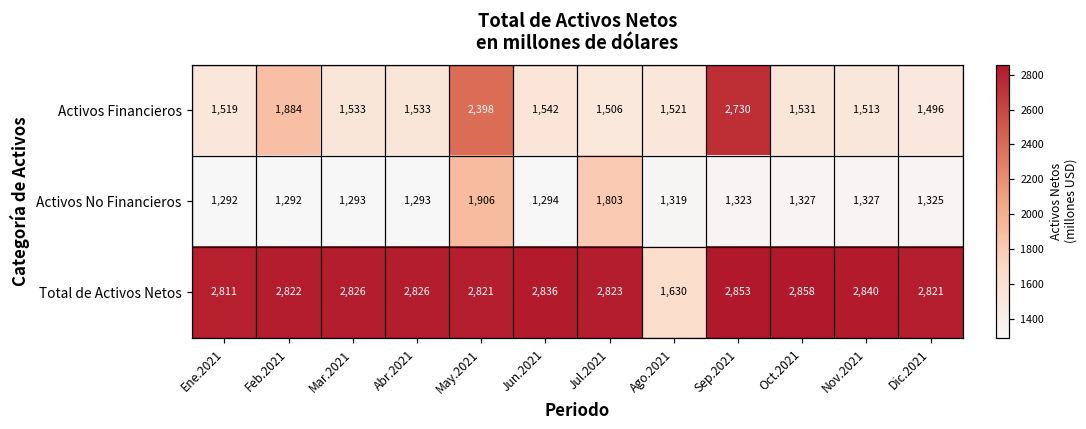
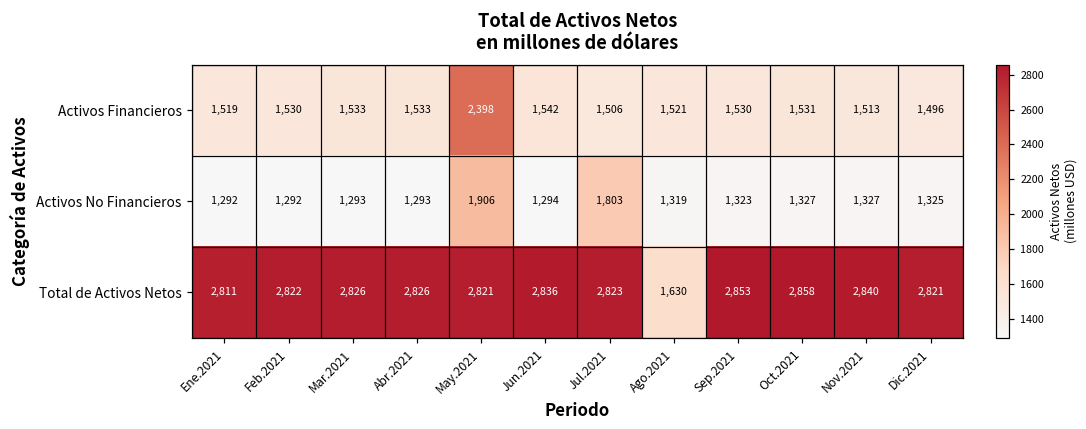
Activos Financieros, Feb.2021: 1,884 -> 1,530
Activos Financieros, Sep.2021: 2,730 -> 1,530
